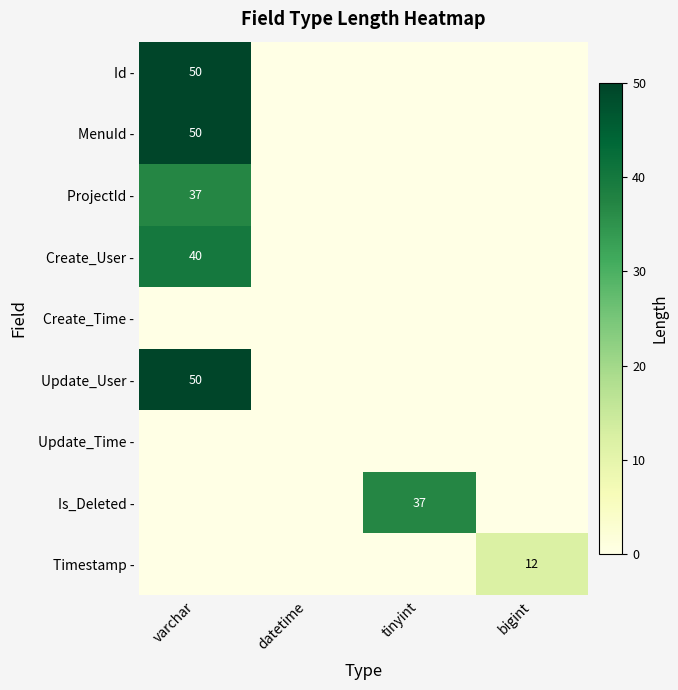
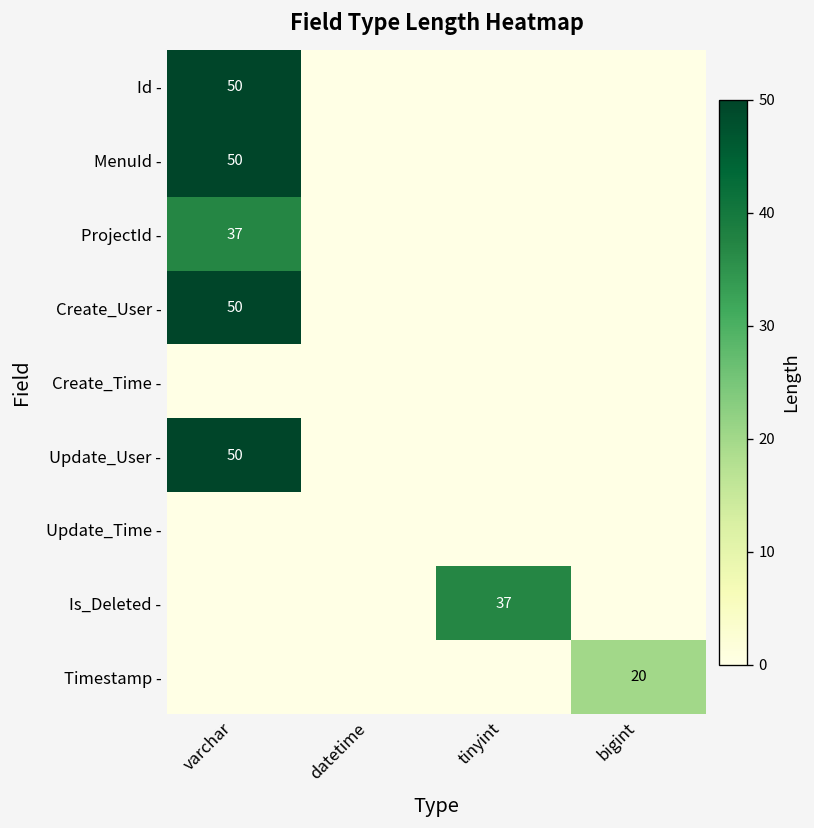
Create_User -, varchar: 40 -> 50
Timestamp -, bigint: 12 -> 20
